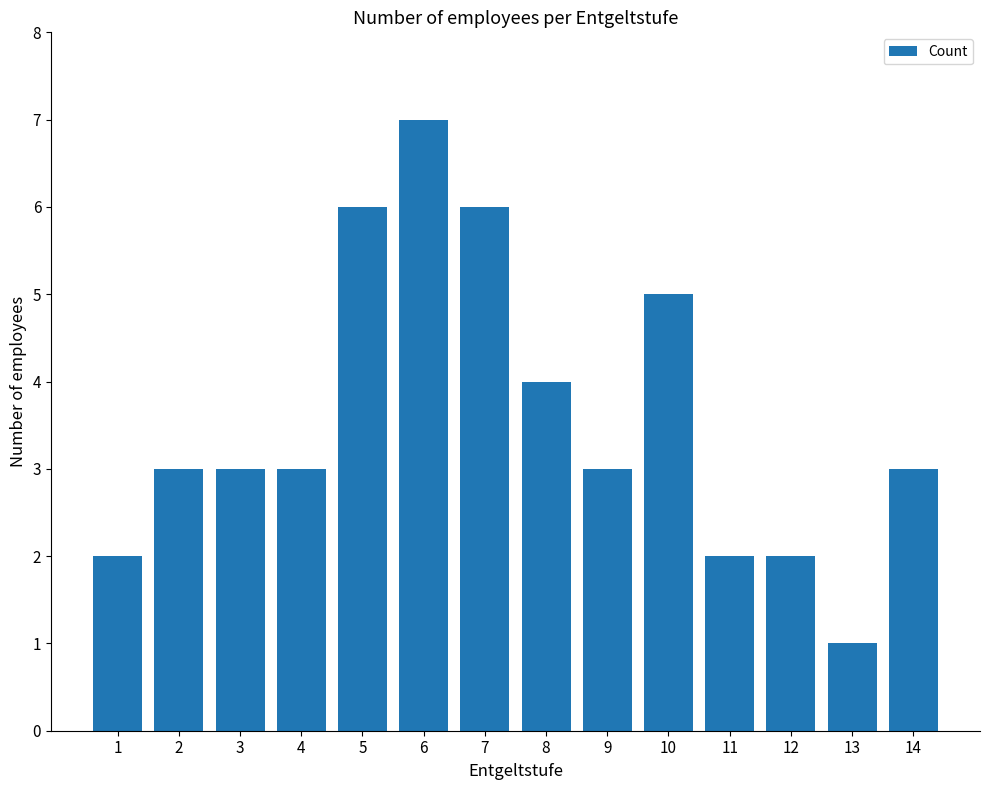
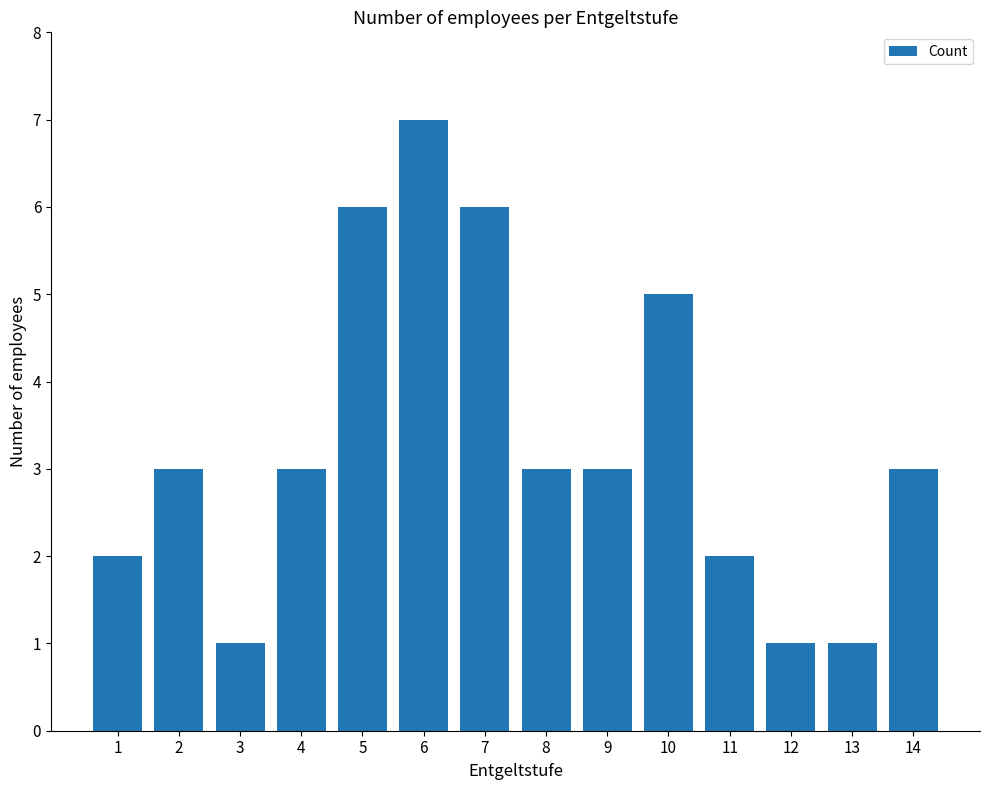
3: 3 -> 1
8: 4 -> 3
12: 2 -> 1
